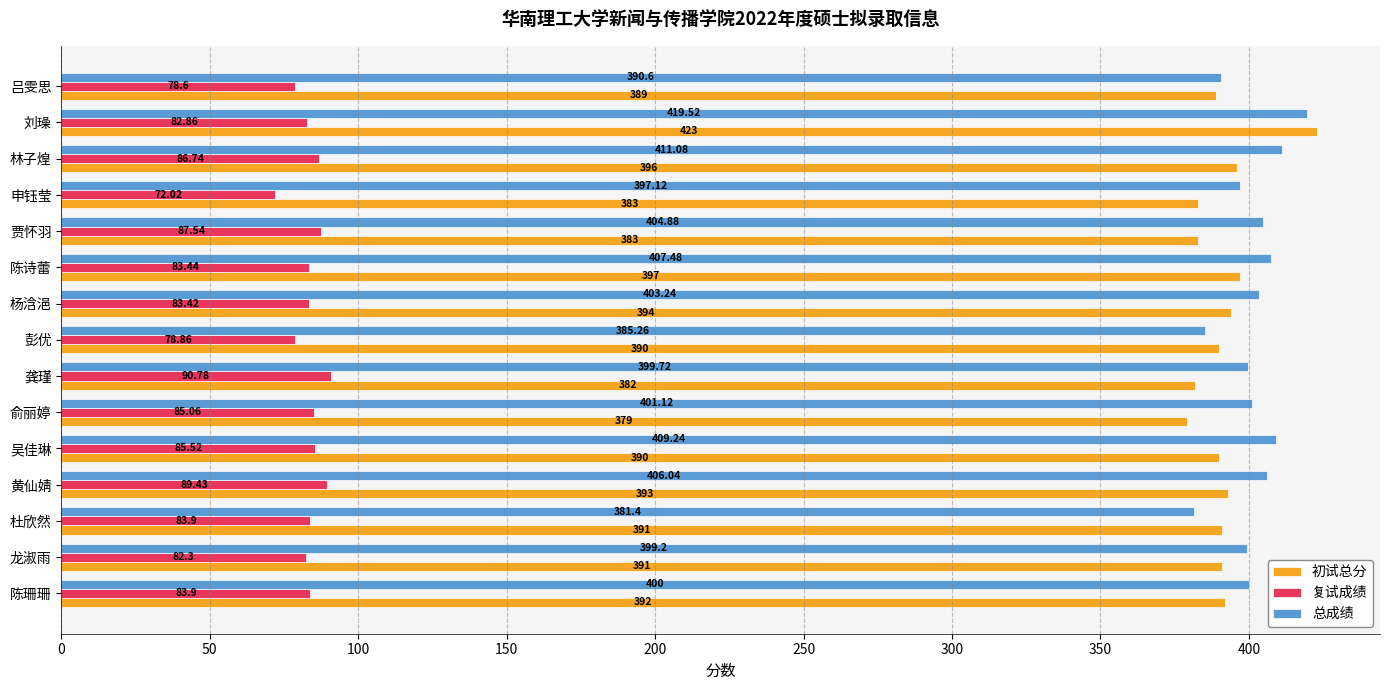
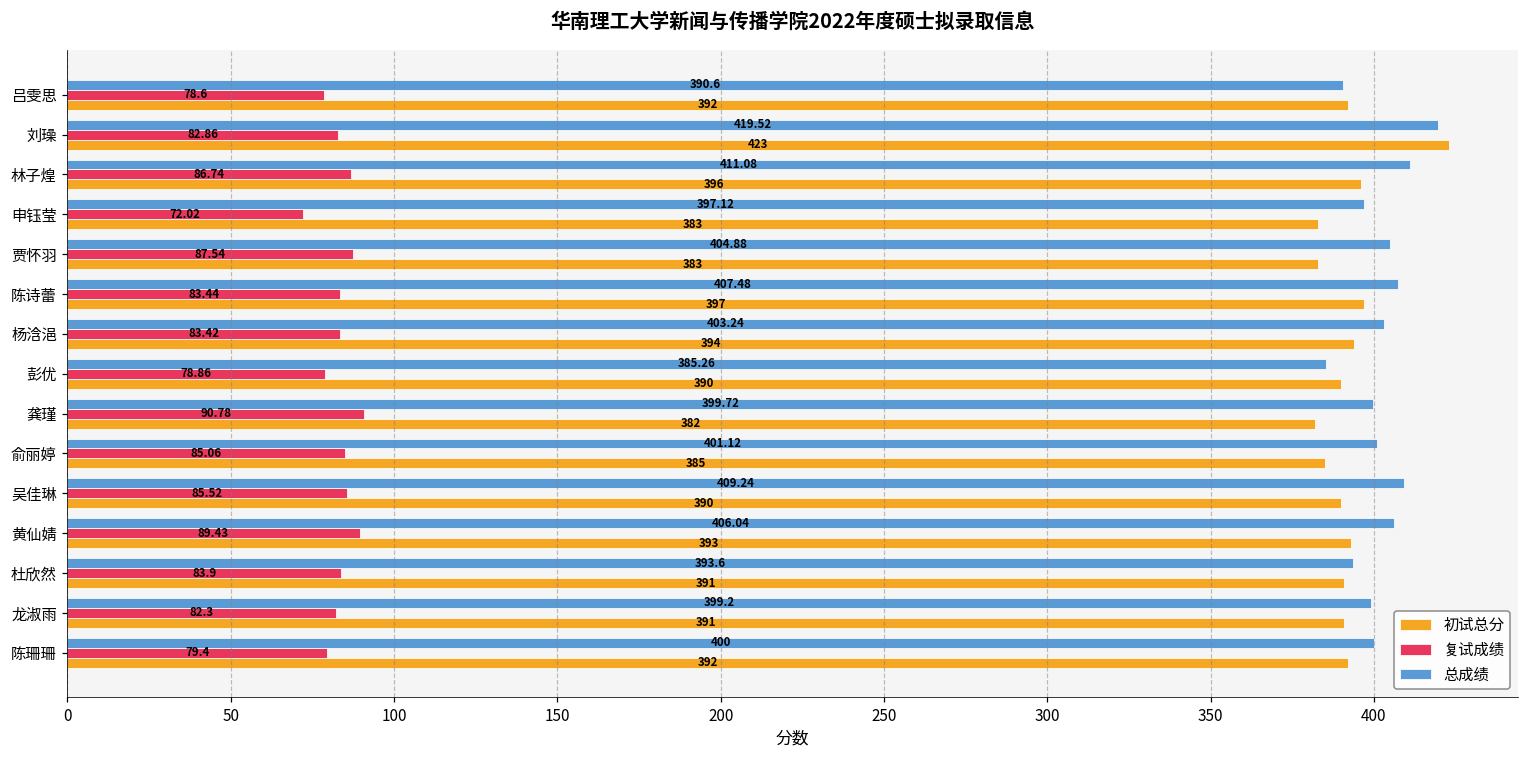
初试总分, 吕雯思: 389 -> 392
初试总分, 俞丽婷: 379 -> 385
总成绩, 杜欣然: 381.4 -> 393.6
复试成绩, 陈珊珊: 83.9 -> 79.4
